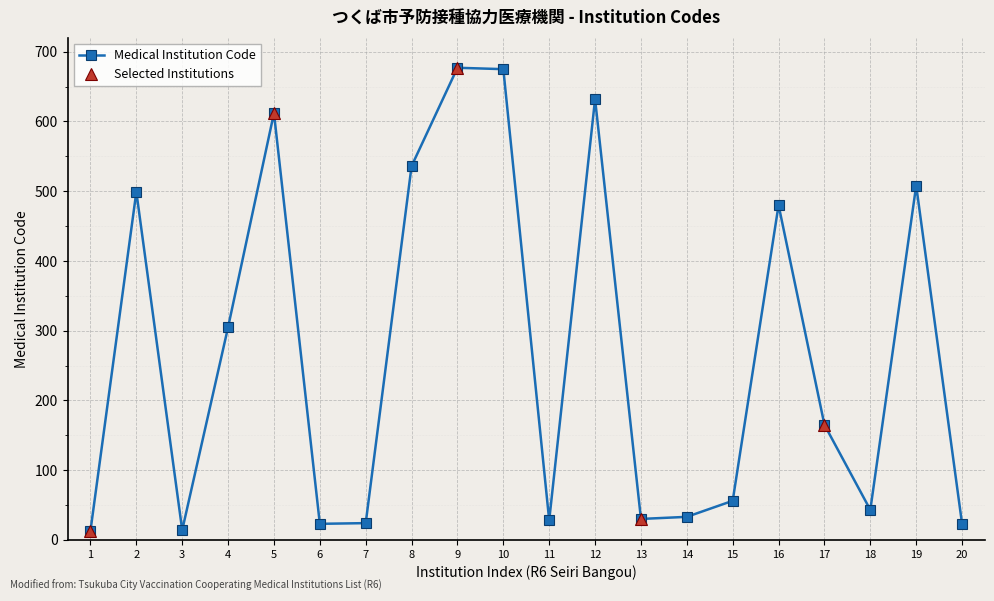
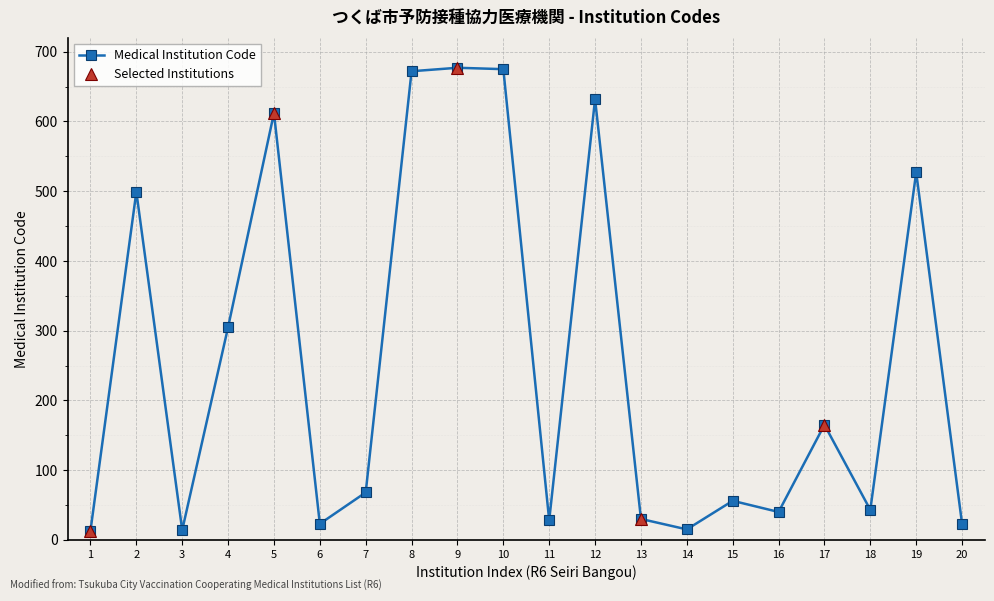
Medical Institution Code, 7: 20 -> 70
Medical Institution Code, 8: 540 -> 670
Medical Institution Code, 14: 30 -> 20
Medical Institution Code, 16: 480 -> 40
Medical Institution Code, 19: 510 -> 530
